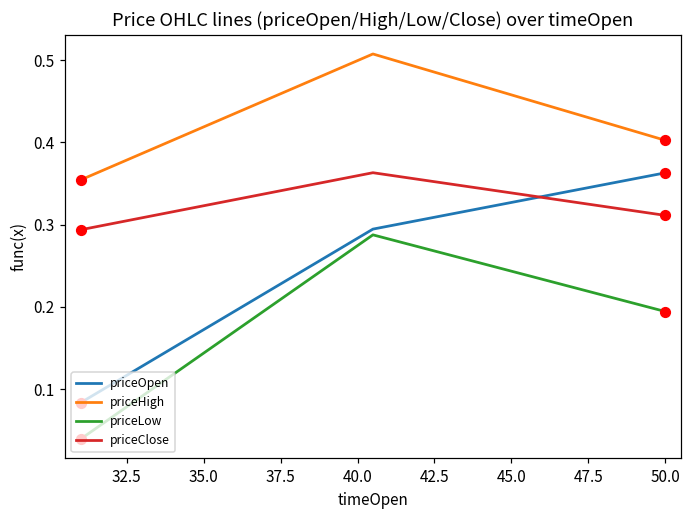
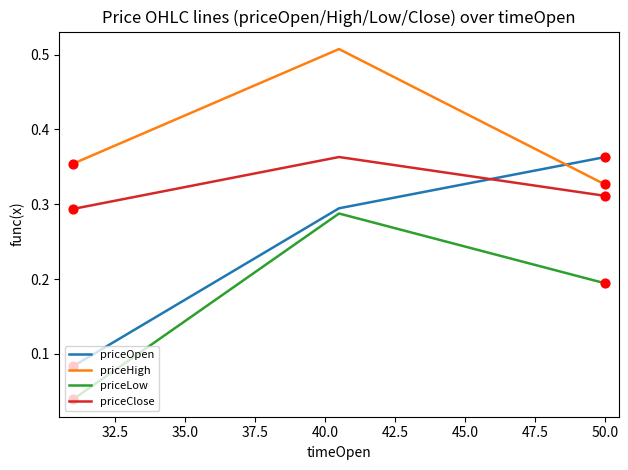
priceHigh, 50.0: 0.40 -> 0.33
